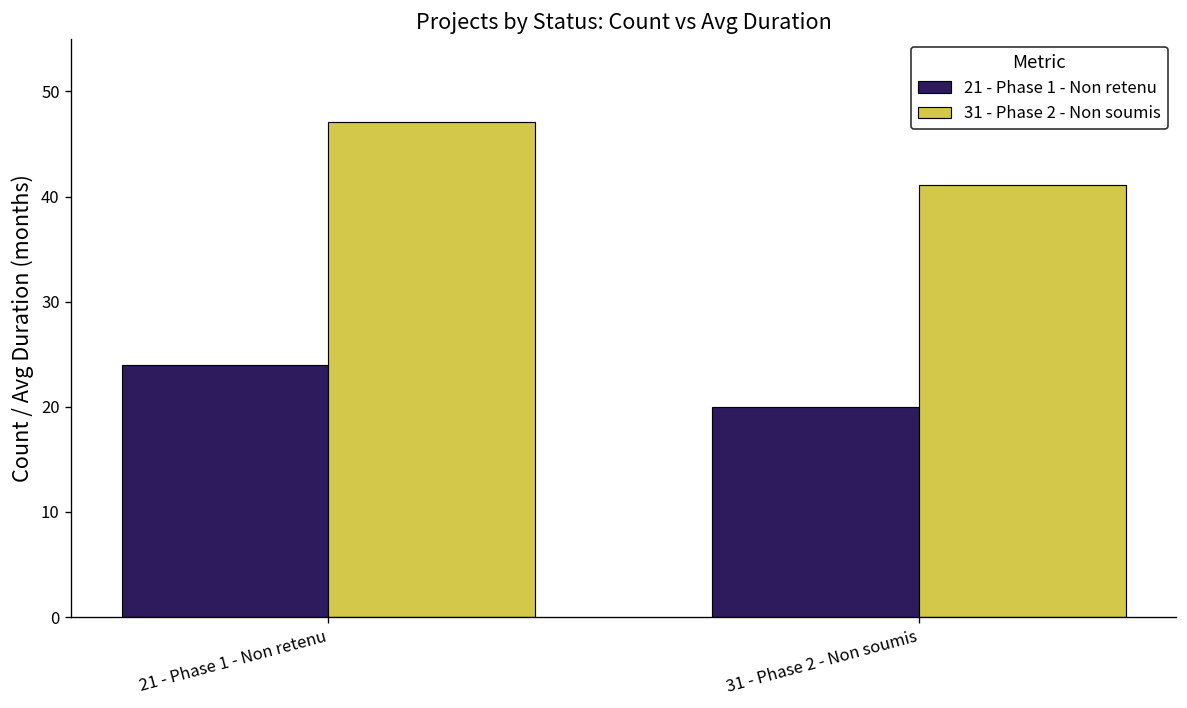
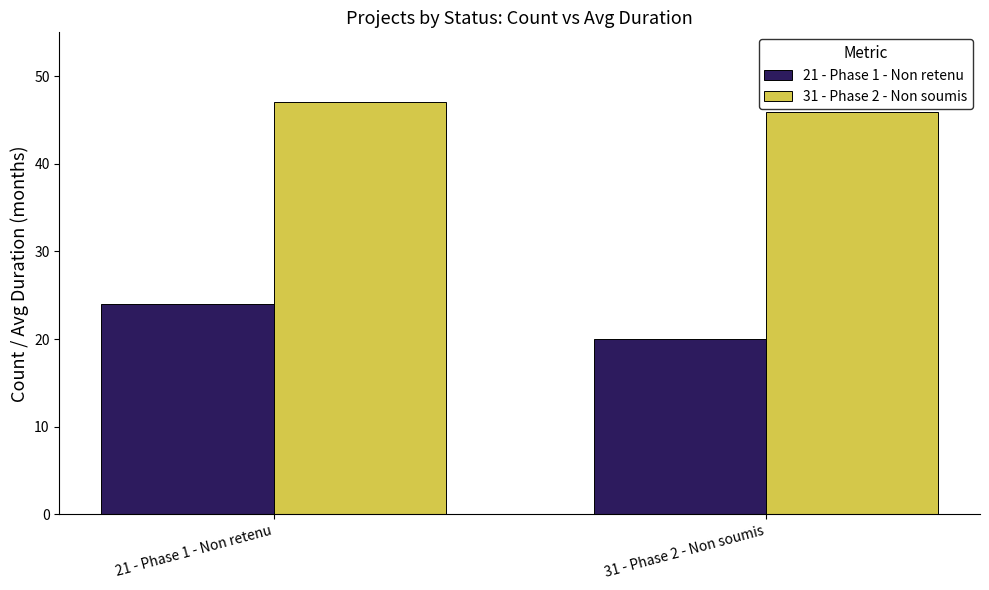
31 - Phase 2 - Non soumis, 31 - Phase 2 - Non soumis: 41 -> 46
